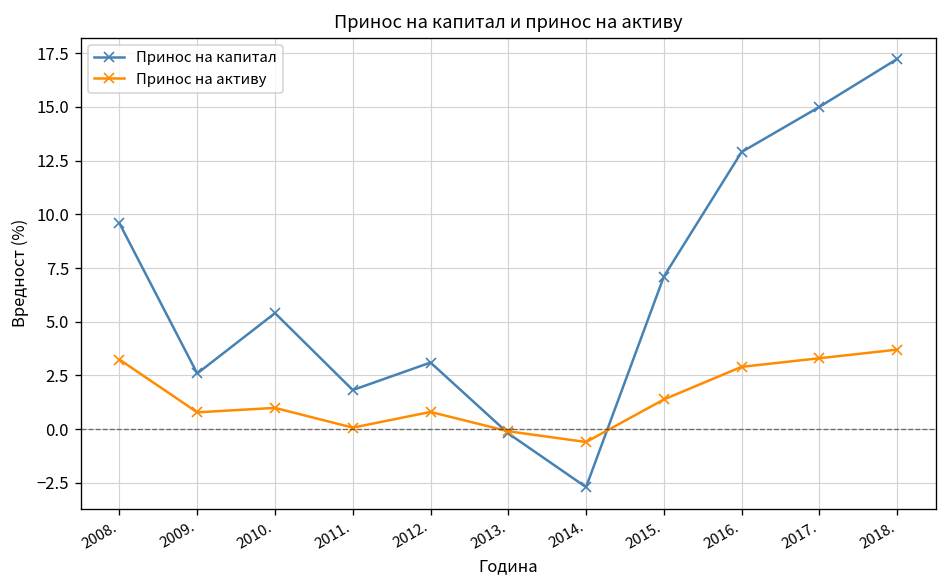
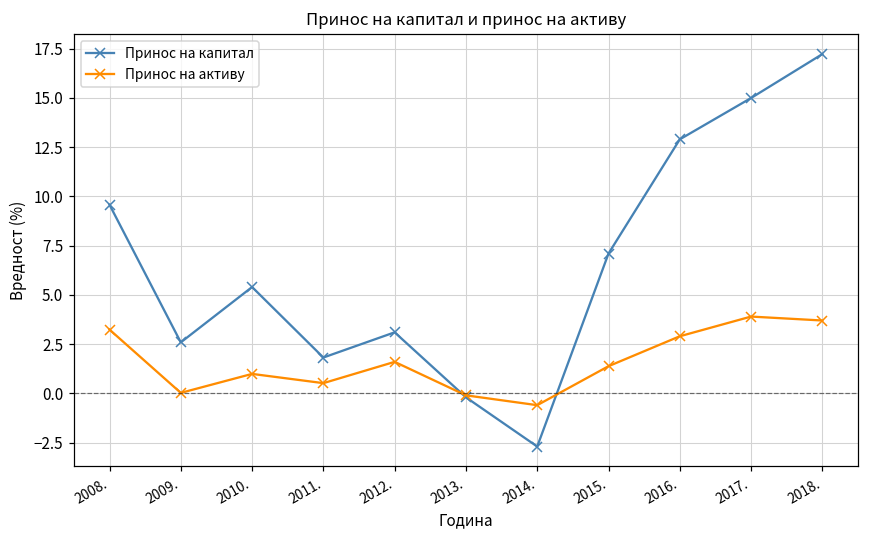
Принос на активу, 2009.: 0.8 -> 0.0
Принос на активу, 2011.: 0.1 -> 0.5
Принос на активу, 2012.: 0.8 -> 1.6
Принос на активу, 2017.: 3.3 -> 3.9
